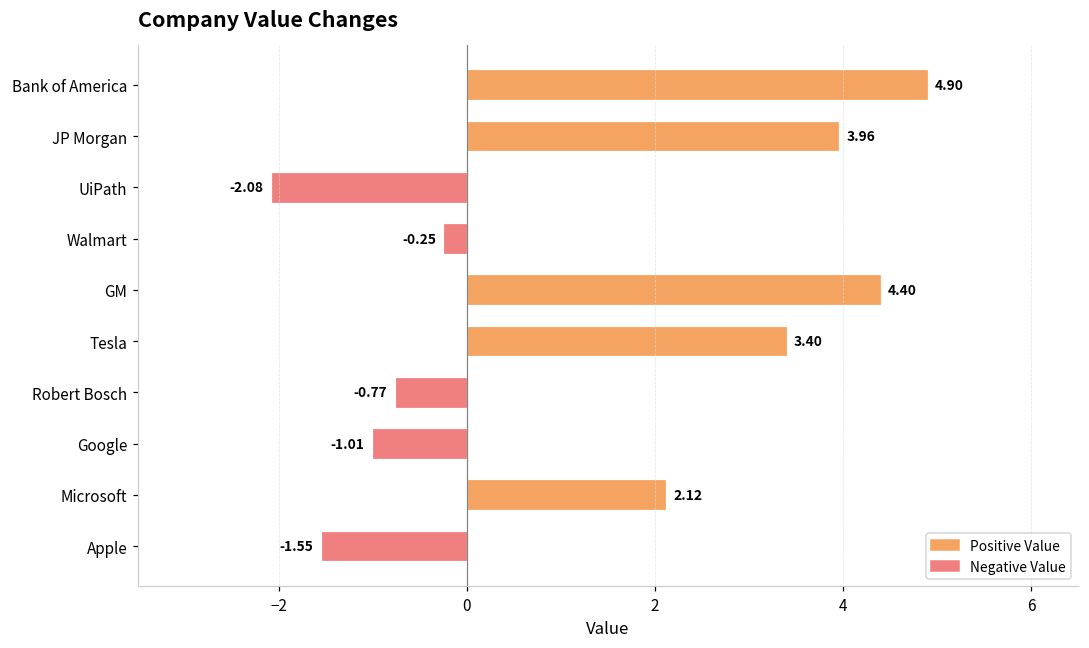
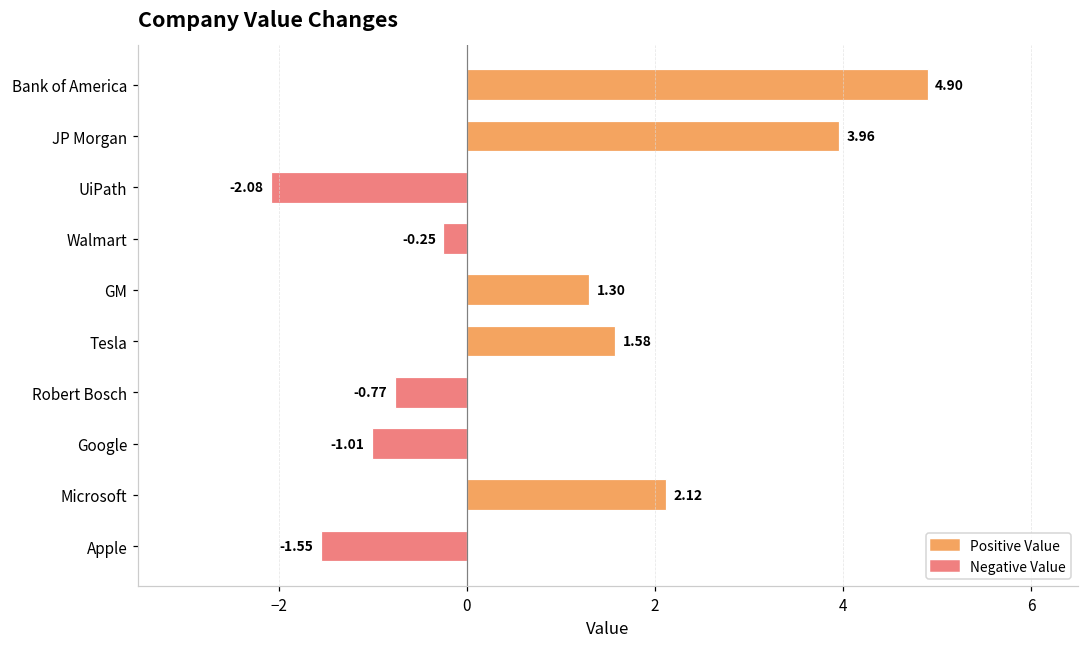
GM: 4.40 -> 1.30
Tesla: 3.40 -> 1.58
